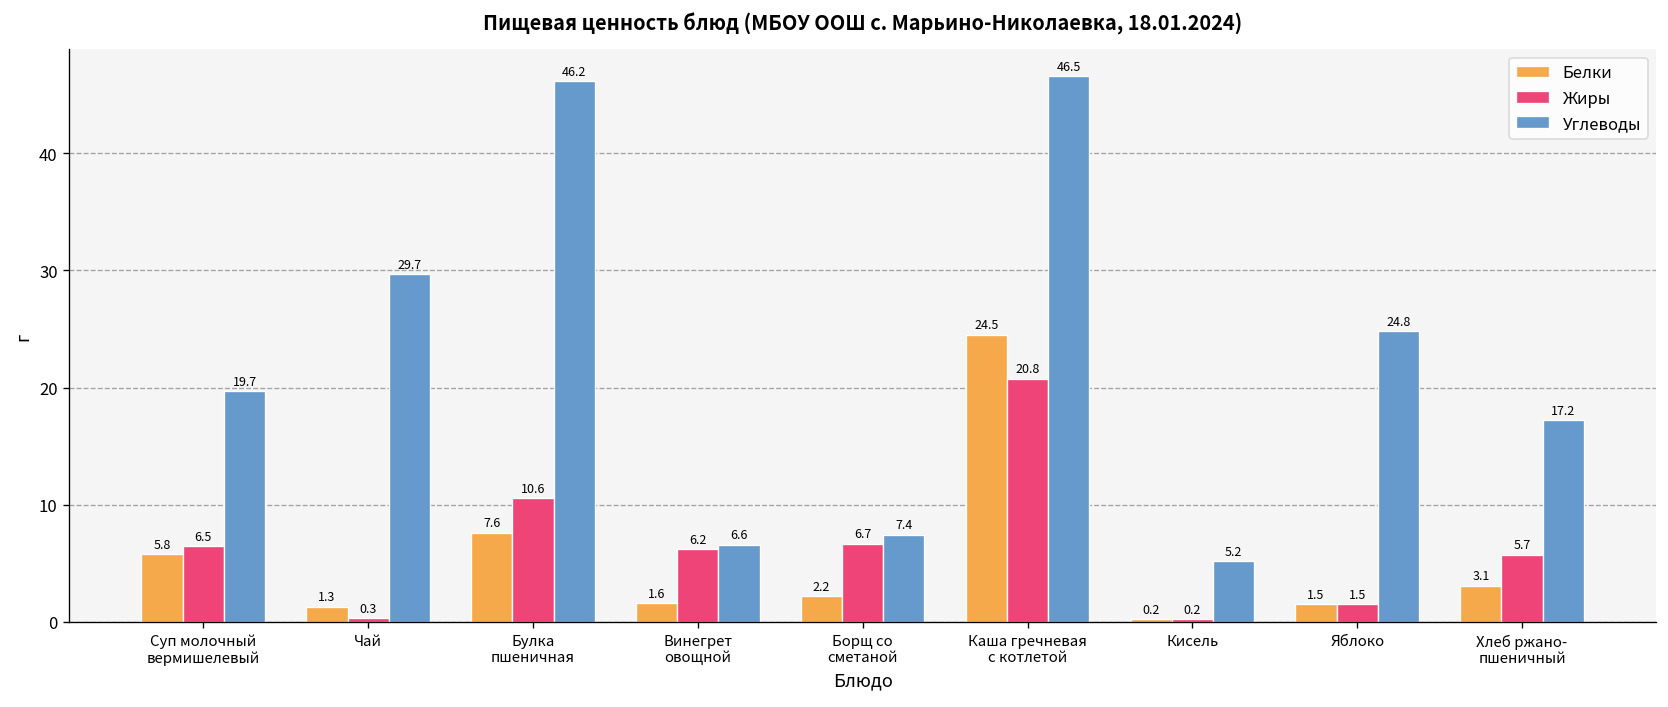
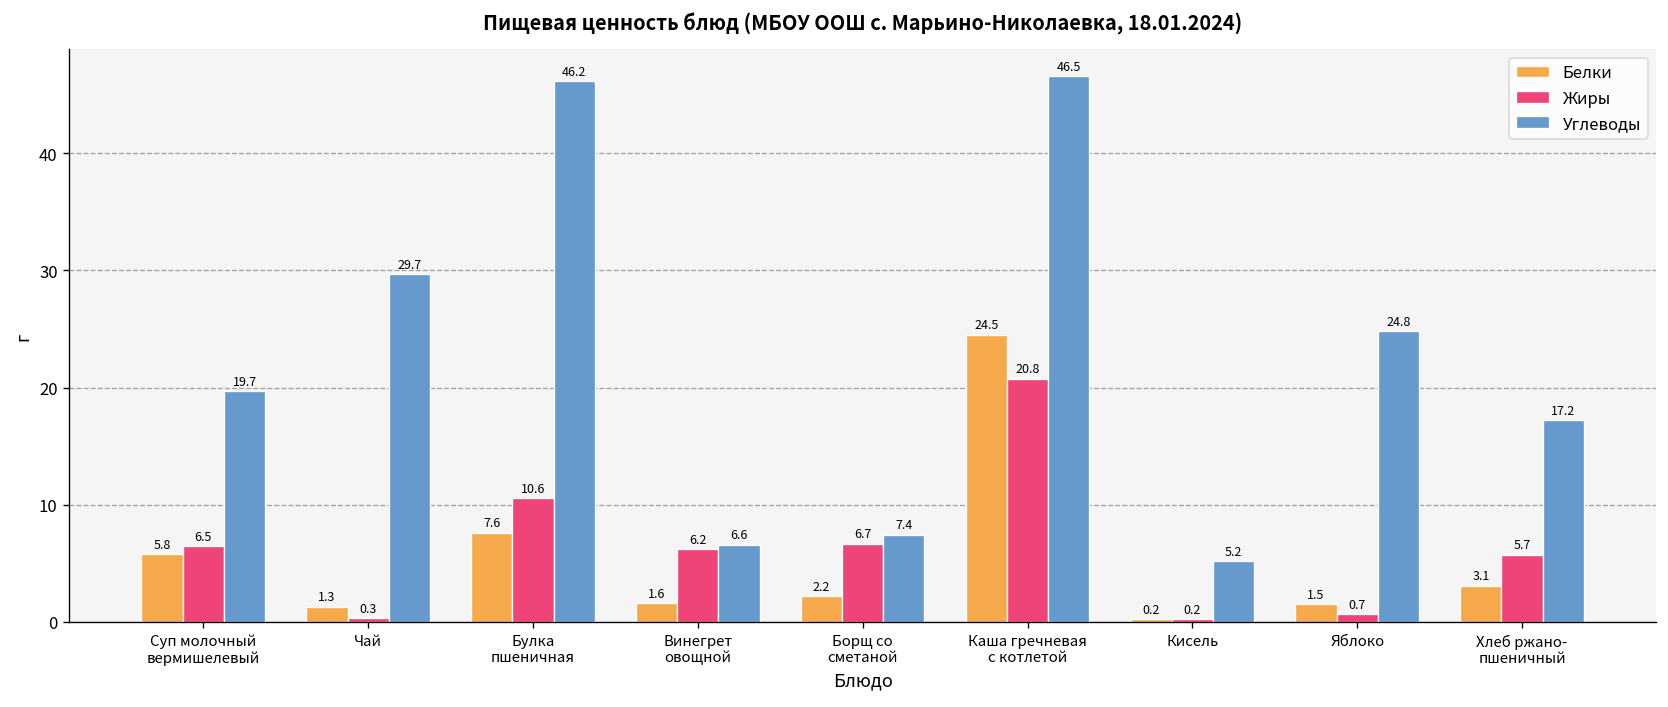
Жиры, Яблоко: 1.5 -> 0.7
